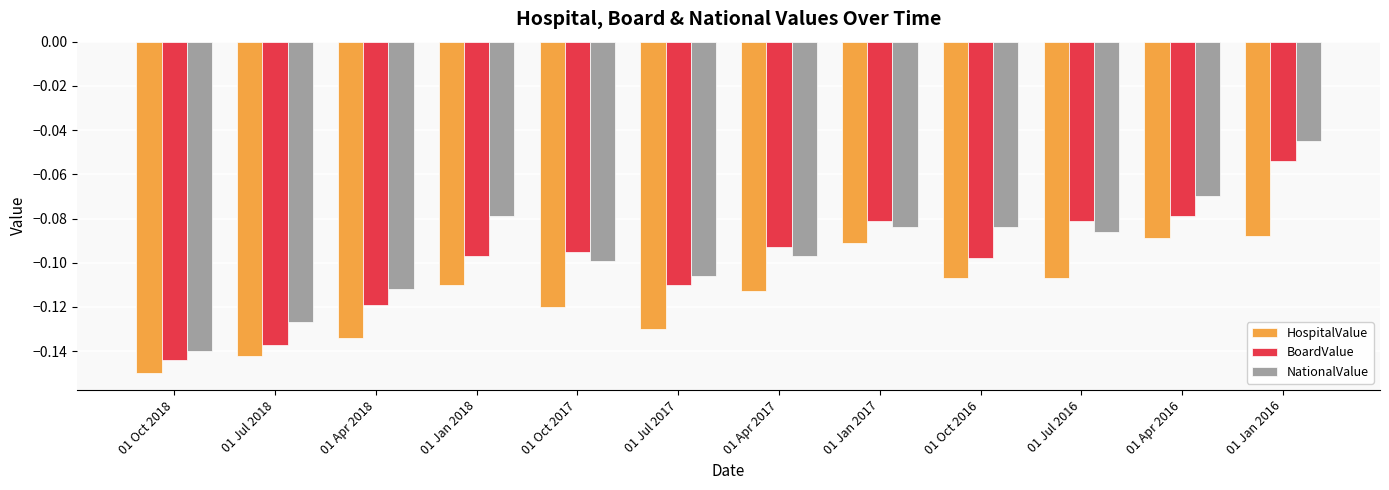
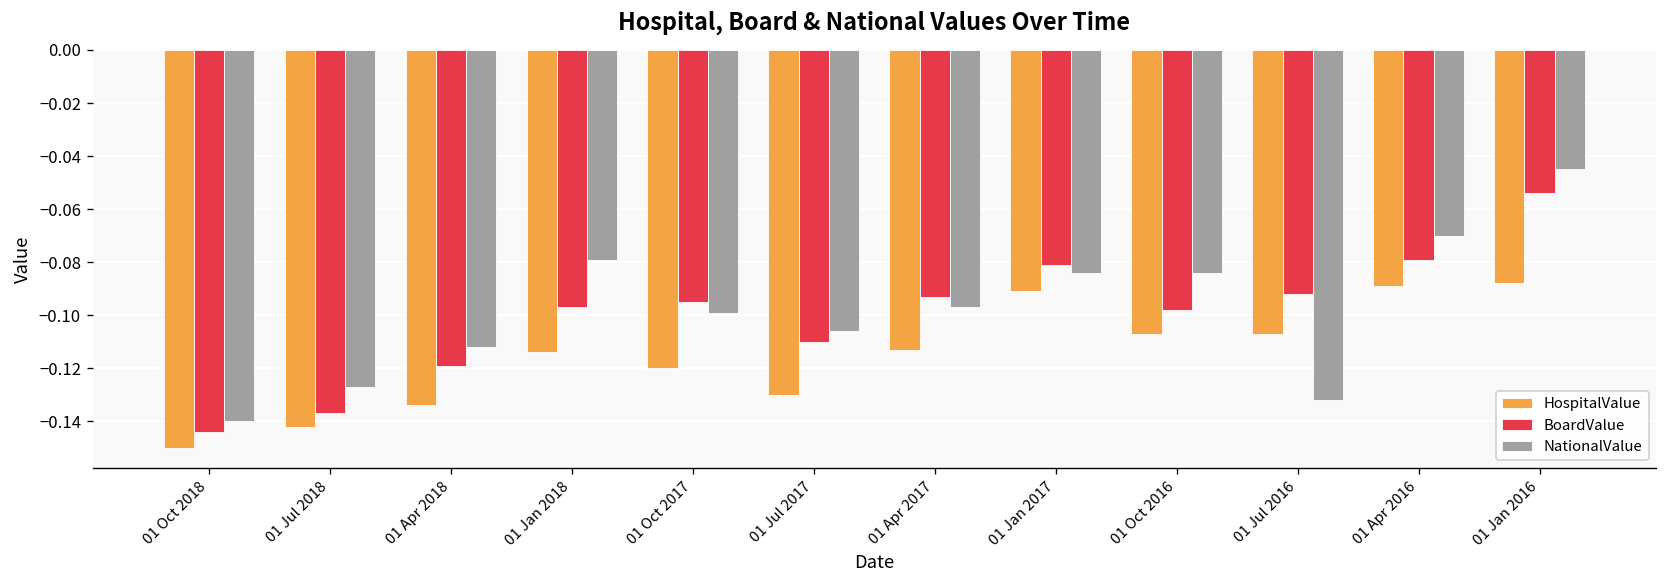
HospitalValue, 01 Jan 2018: -0.110 -> -0.114
BoardValue, 01 Jul 2016: -0.081 -> -0.092
NationalValue, 01 Jul 2016: -0.086 -> -0.132
